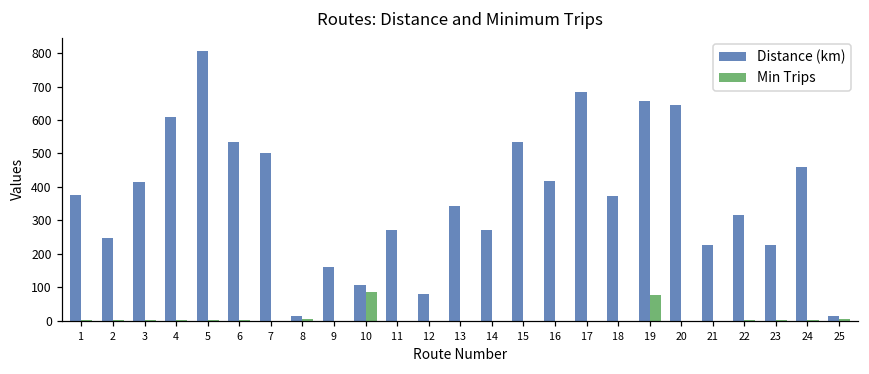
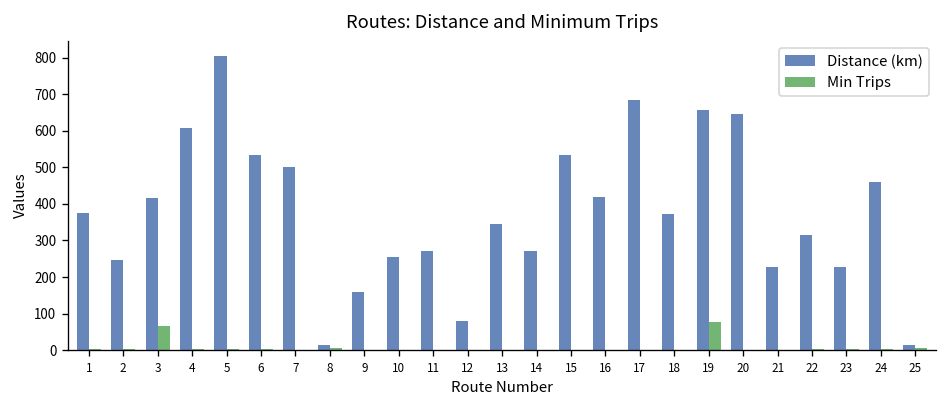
Min Trips, 3: 0 -> 70
Distance (km), 10: 110 -> 260
Min Trips, 10: 90 -> 0
